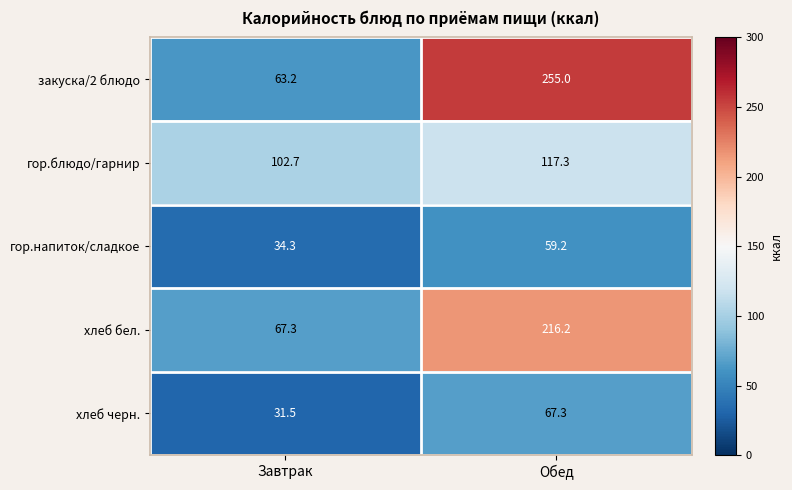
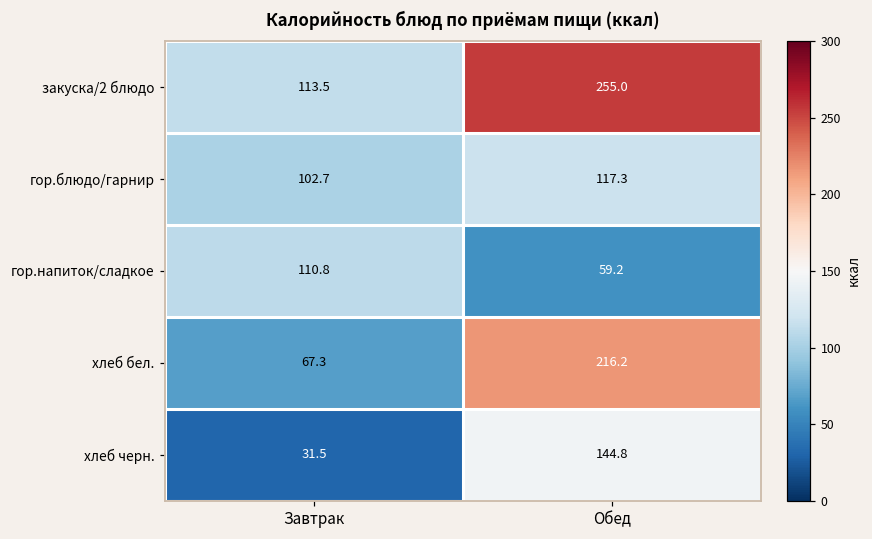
закуска/2 блюдо, Завтрак: 63.2 -> 113.5
гор.напиток/сладкое, Завтрак: 34.3 -> 110.8
хлеб черн., Обед: 67.3 -> 144.8
